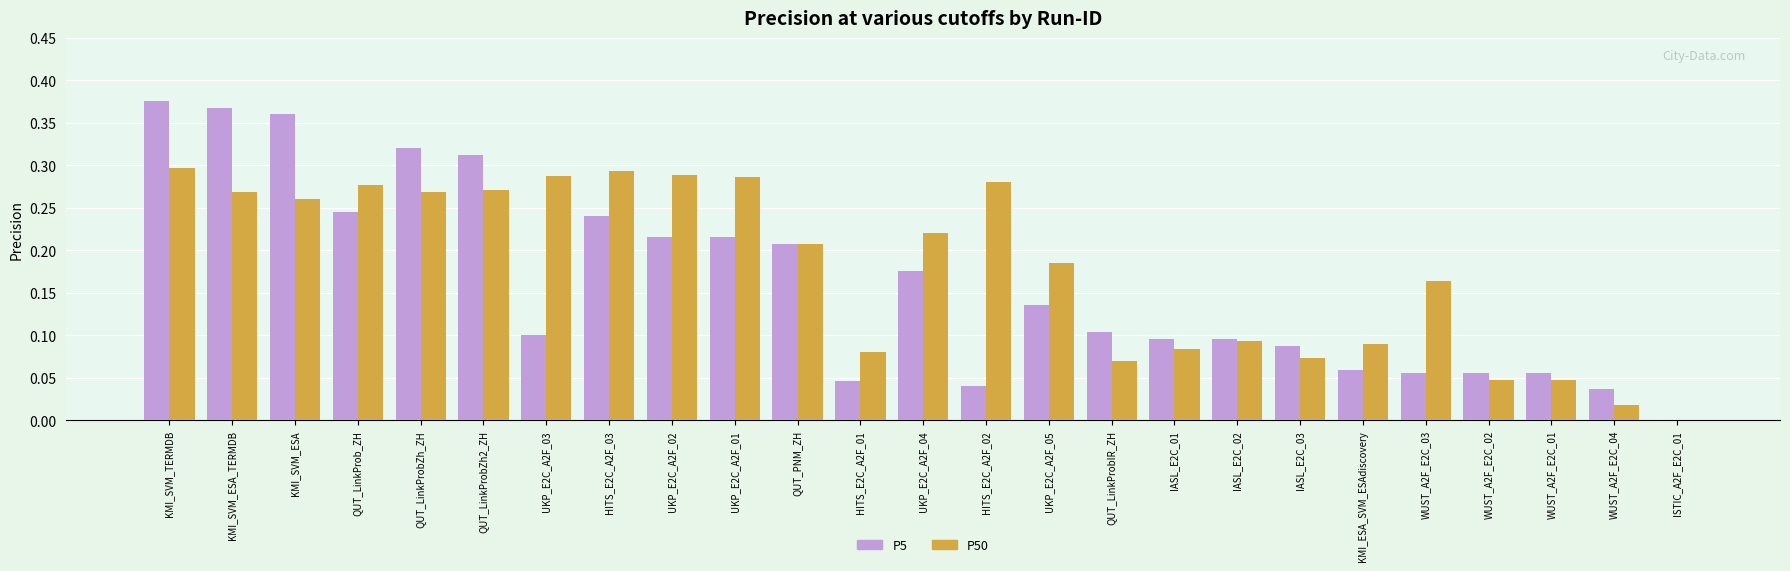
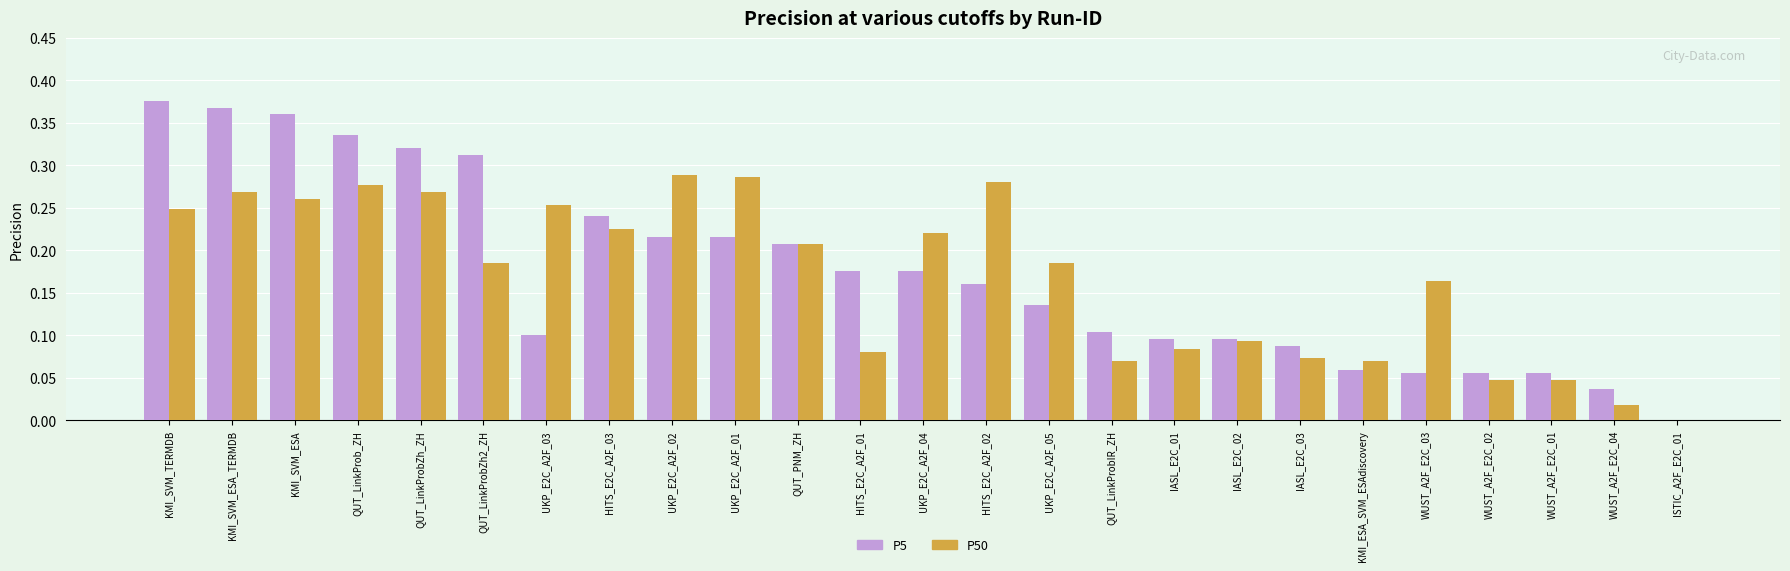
P50, KMI_SVM_TERMDB: 0.30 -> 0.25
P5, QUT_LinkProb_ZH: 0.25 -> 0.34
P50, QUT_LinkProbZh2_ZH: 0.27 -> 0.19
P50, UKP_E2C_A2F_03: 0.29 -> 0.25
P50, HITS_E2C_A2F_03: 0.29 -> 0.23
P5, HITS_E2C_A2F_01: 0.05 -> 0.18
P5, HITS_E2C_A2F_02: 0.04 -> 0.16
P50, KMI_ESA_SVM_ESAdiscovery: 0.09 -> 0.07
